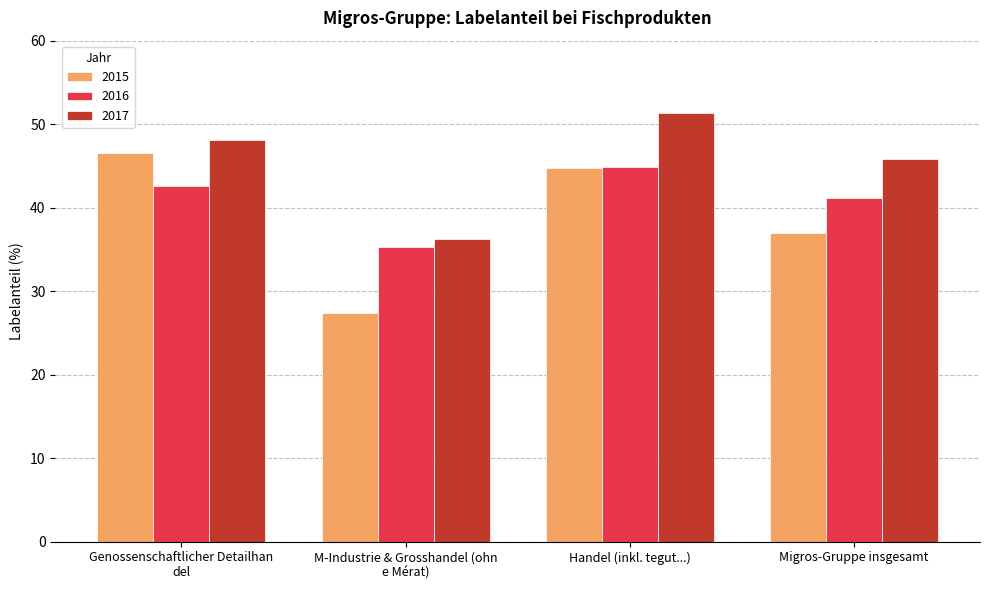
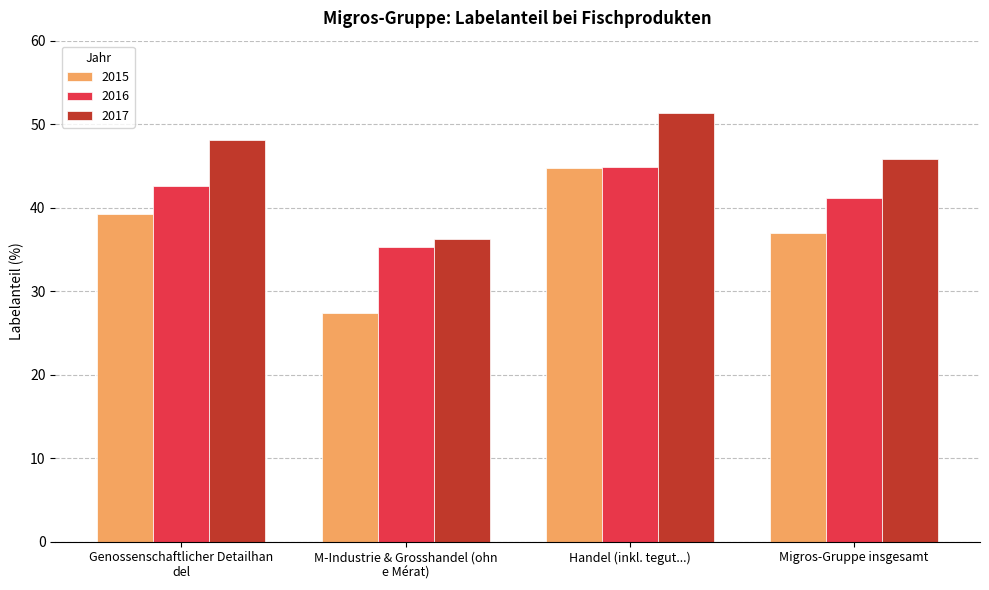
2015, Genossenschaftlicher Detailhan del: 47 -> 39
